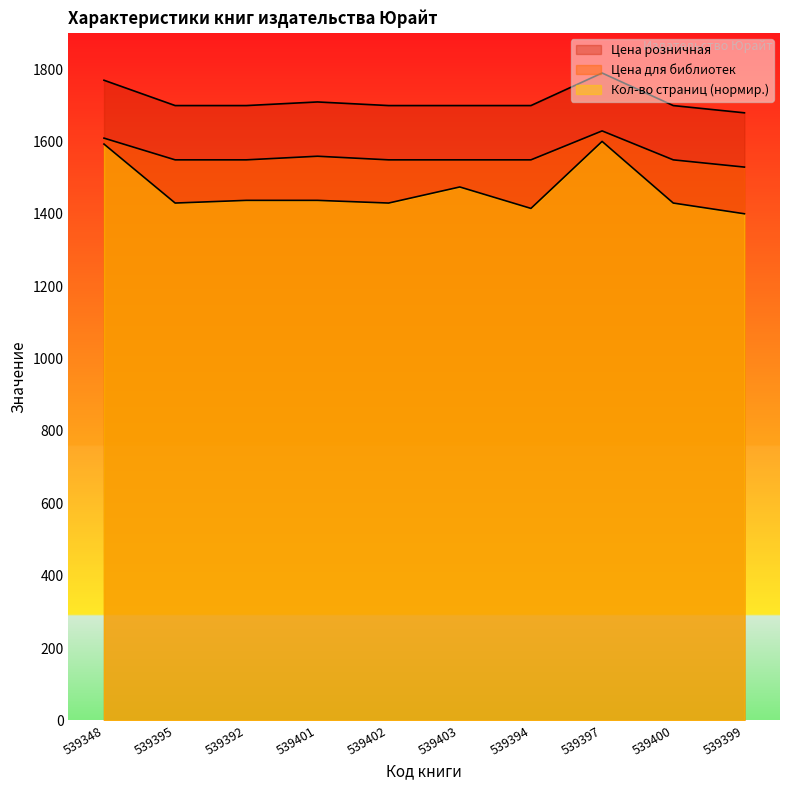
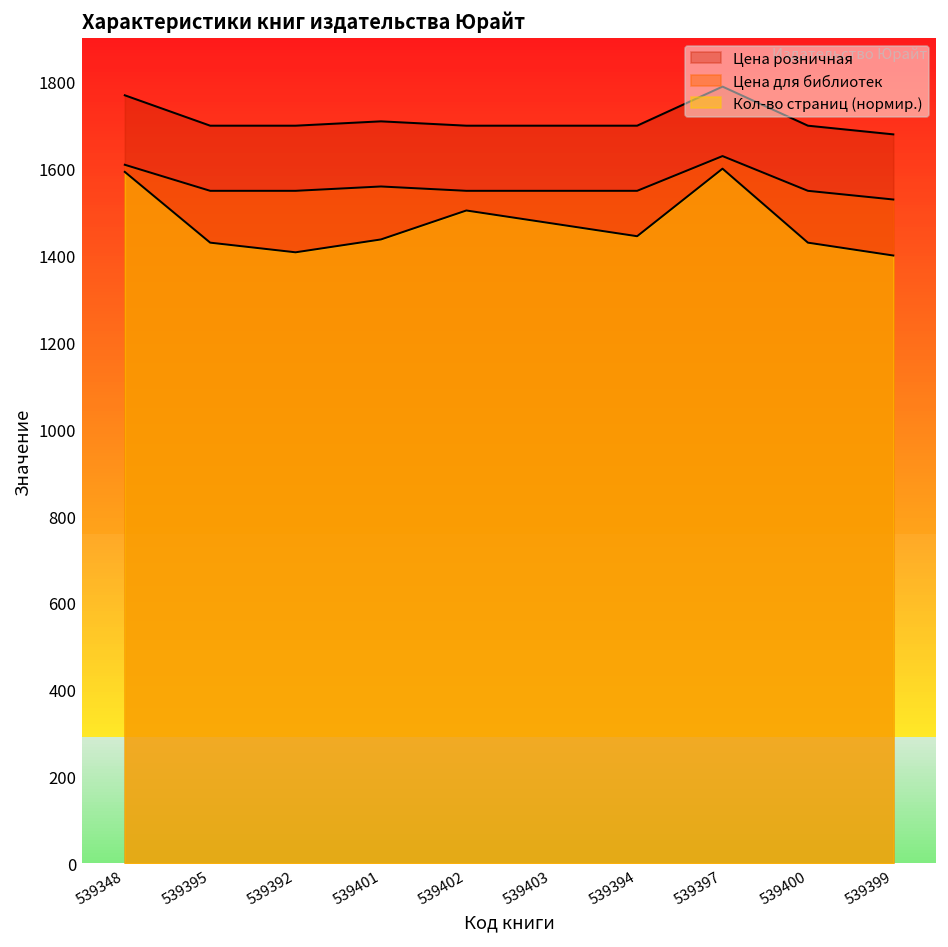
Кол-во страниц (нормир.), 539392: 1440 -> 1410
Кол-во страниц (нормир.), 539402: 1430 -> 1500
Кол-во страниц (нормир.), 539394: 1410 -> 1440
